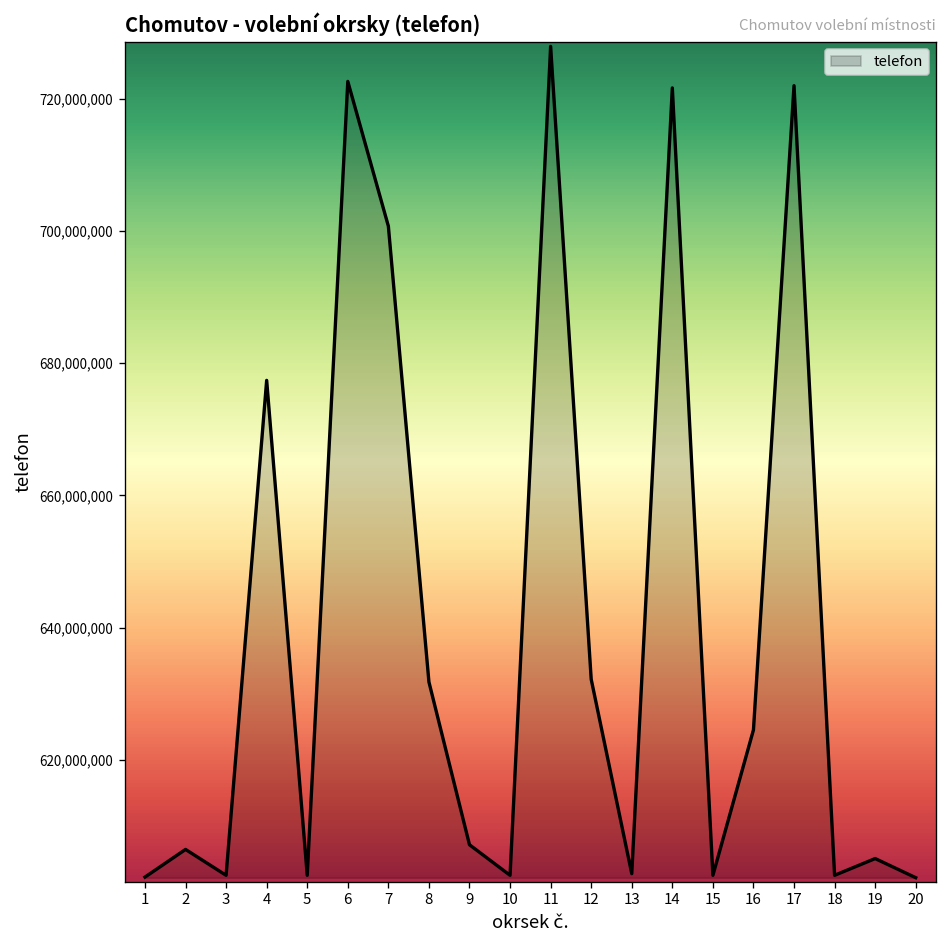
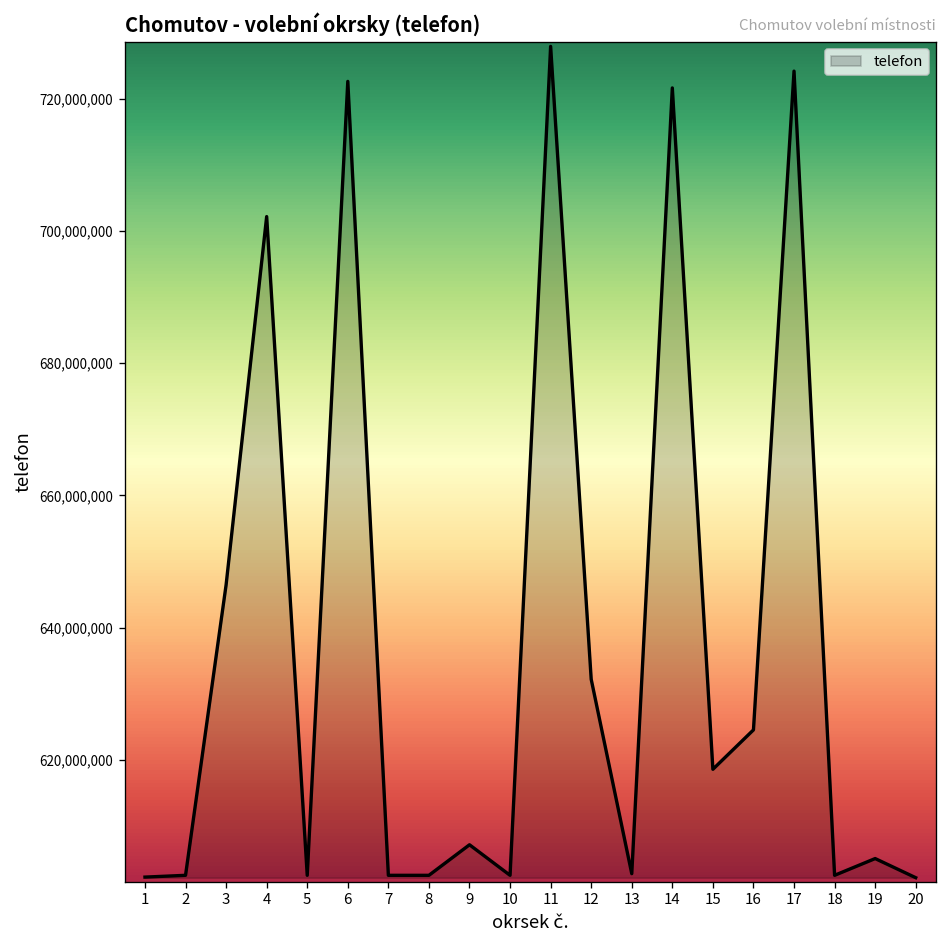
2: 606,000,000 -> 602,000,000
3: 602,000,000 -> 646,000,000
4: 677,000,000 -> 702,000,000
7: 701,000,000 -> 602,000,000
8: 632,000,000 -> 602,000,000
15: 602,000,000 -> 619,000,000
17: 722,000,000 -> 724,000,000
